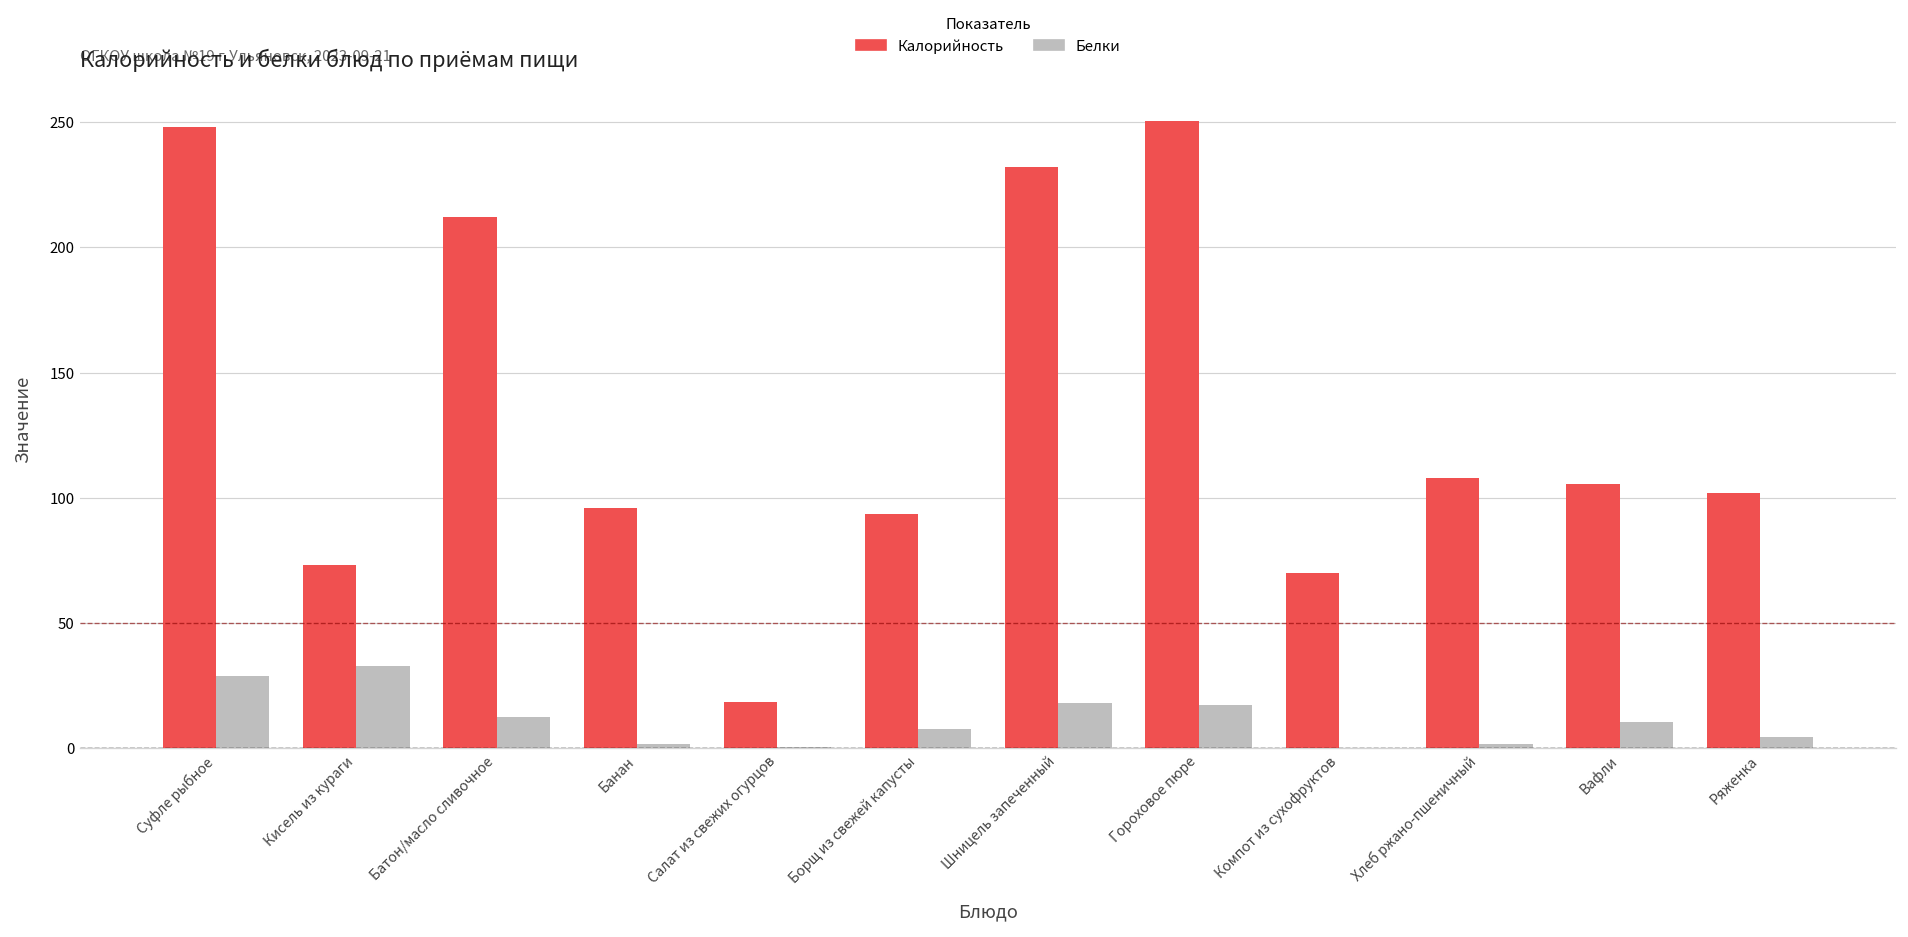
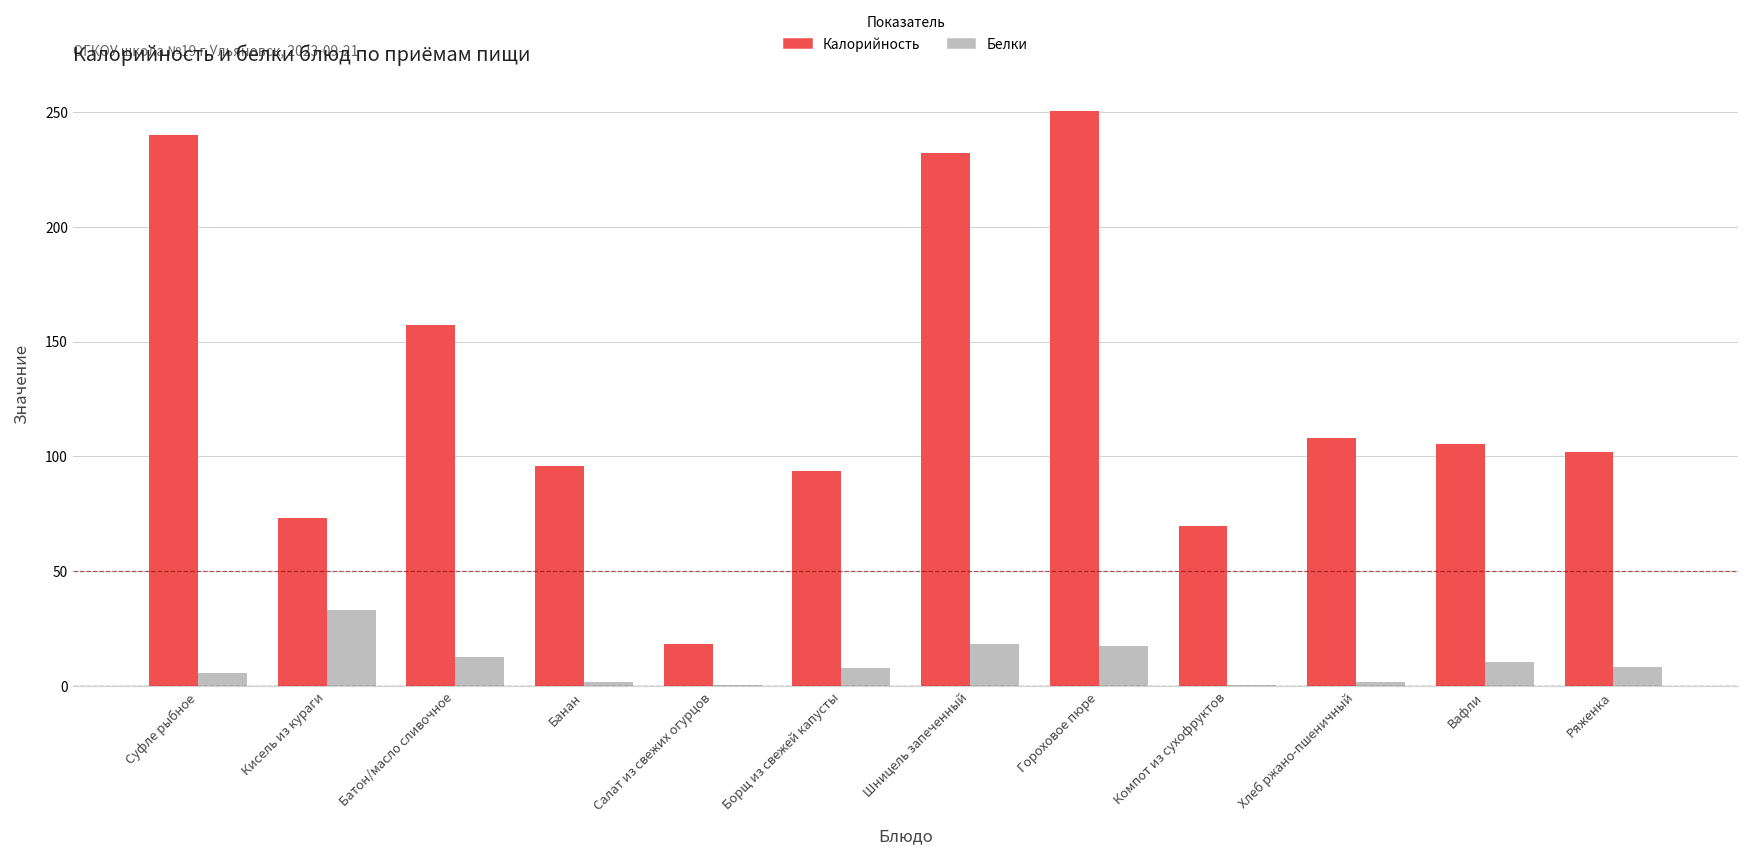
Калорийность, Суфле рыбное: 248 -> 240
Белки, Суфле рыбное: 29 -> 5
Калорийность, Батон/масло сливочное: 212 -> 157
Белки, Ряженка: 4 -> 8
